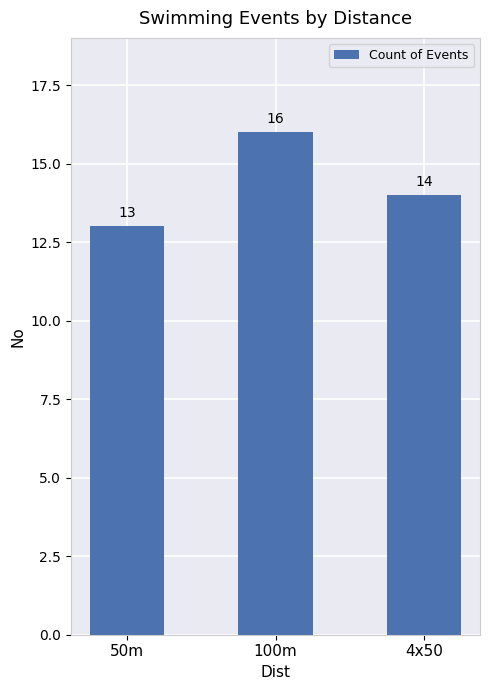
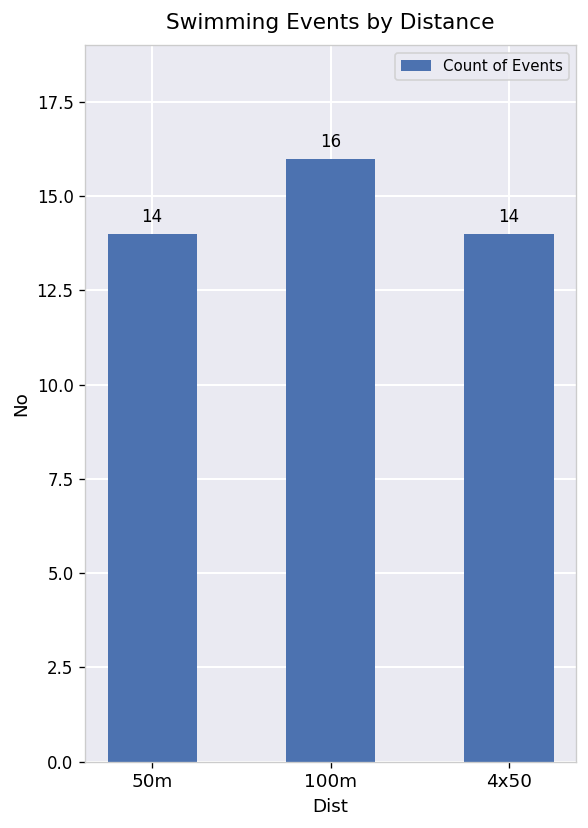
50m: 13 -> 14
